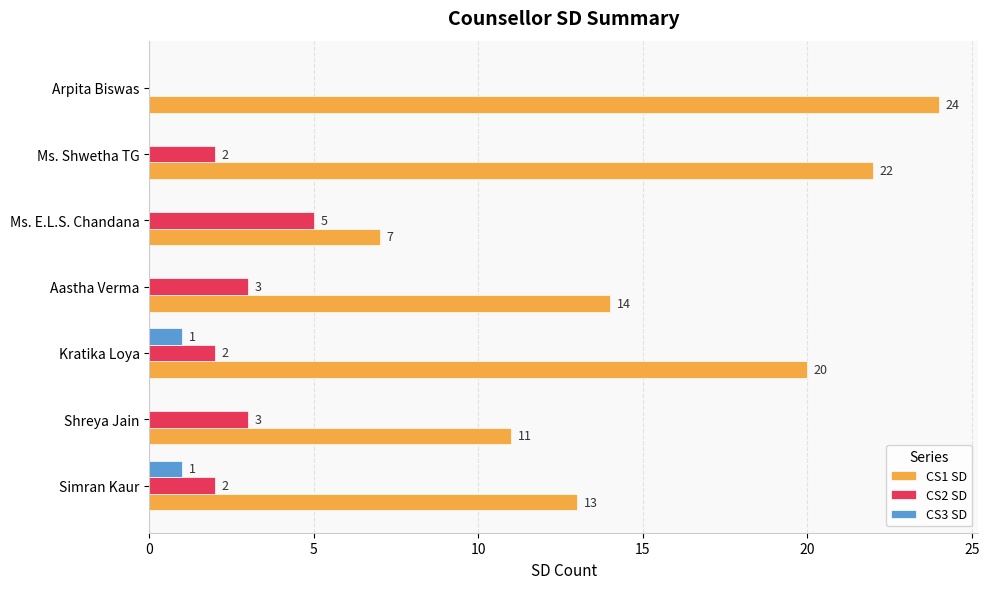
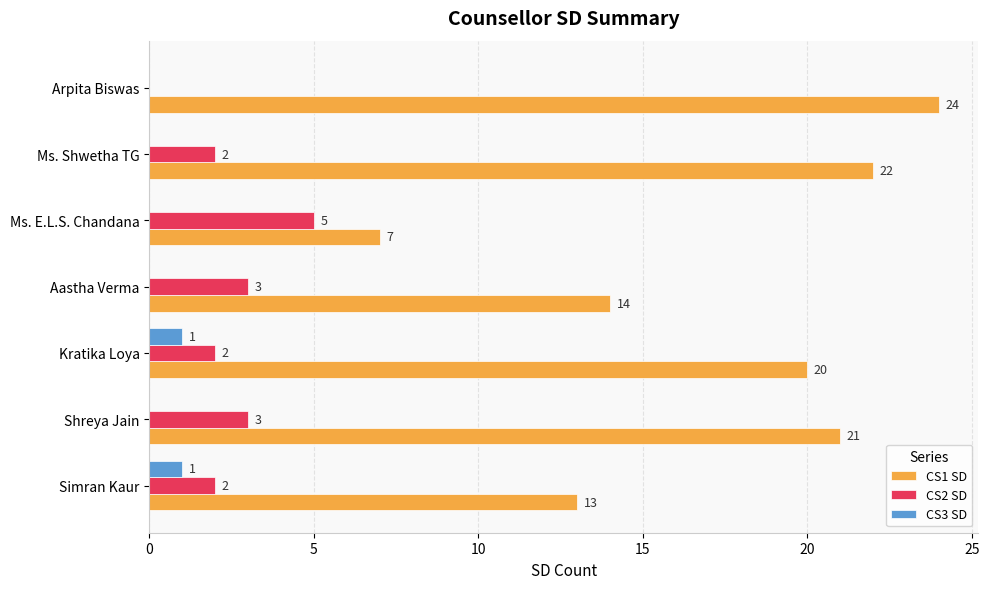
CS1 SD, Shreya Jain: 11 -> 21
